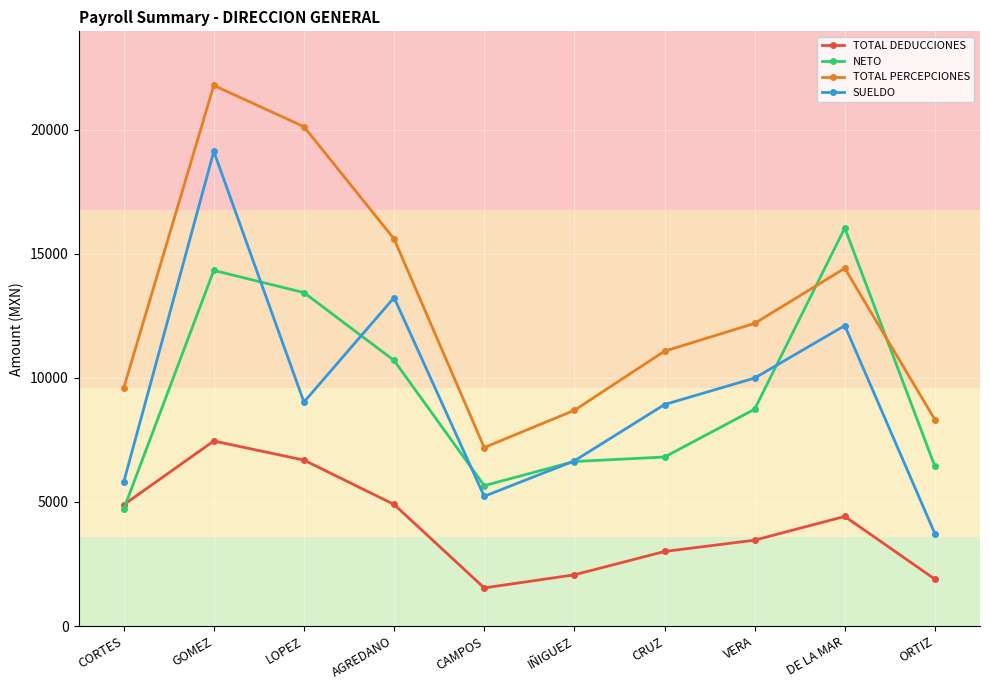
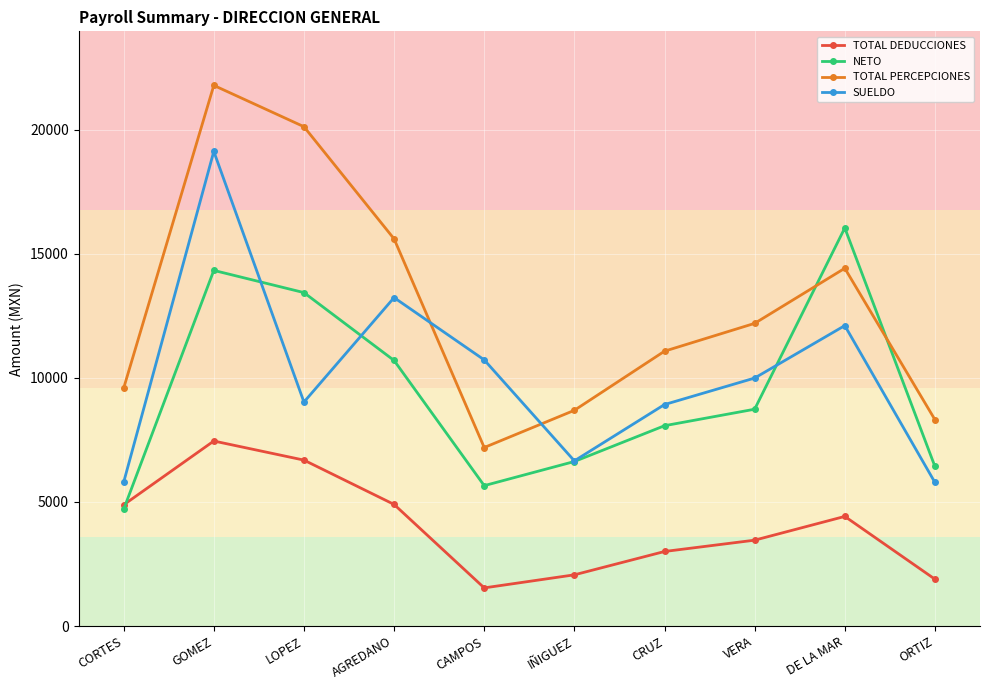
SUELDO, CAMPOS: 5200 -> 10700
NETO, CRUZ: 6800 -> 8100
SUELDO, ORTIZ: 3700 -> 5800
